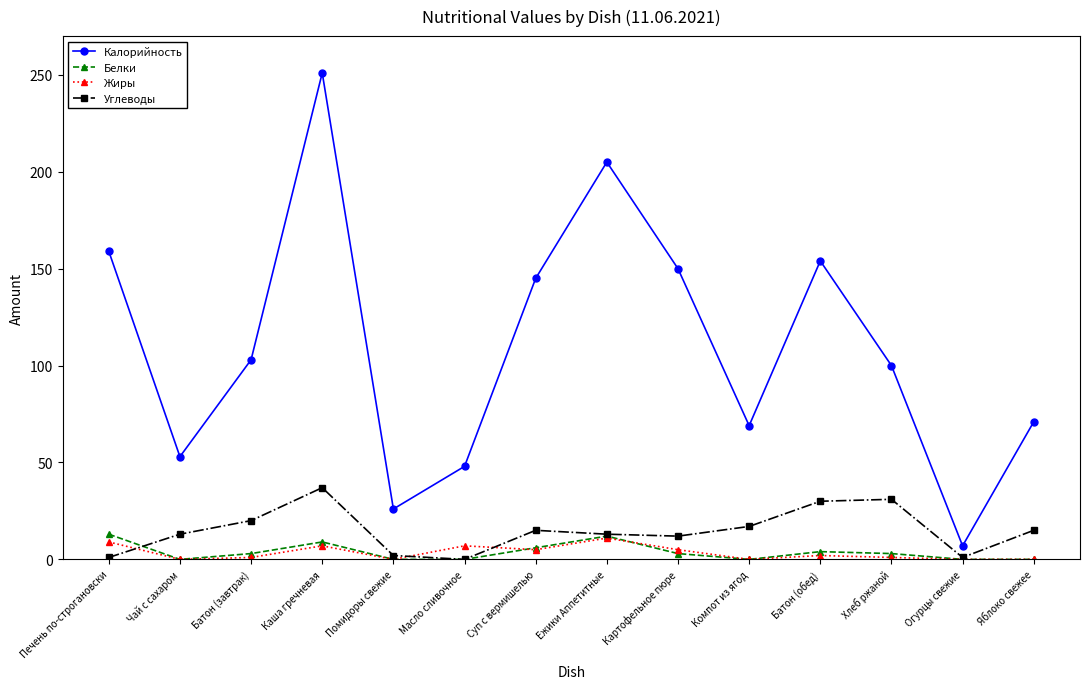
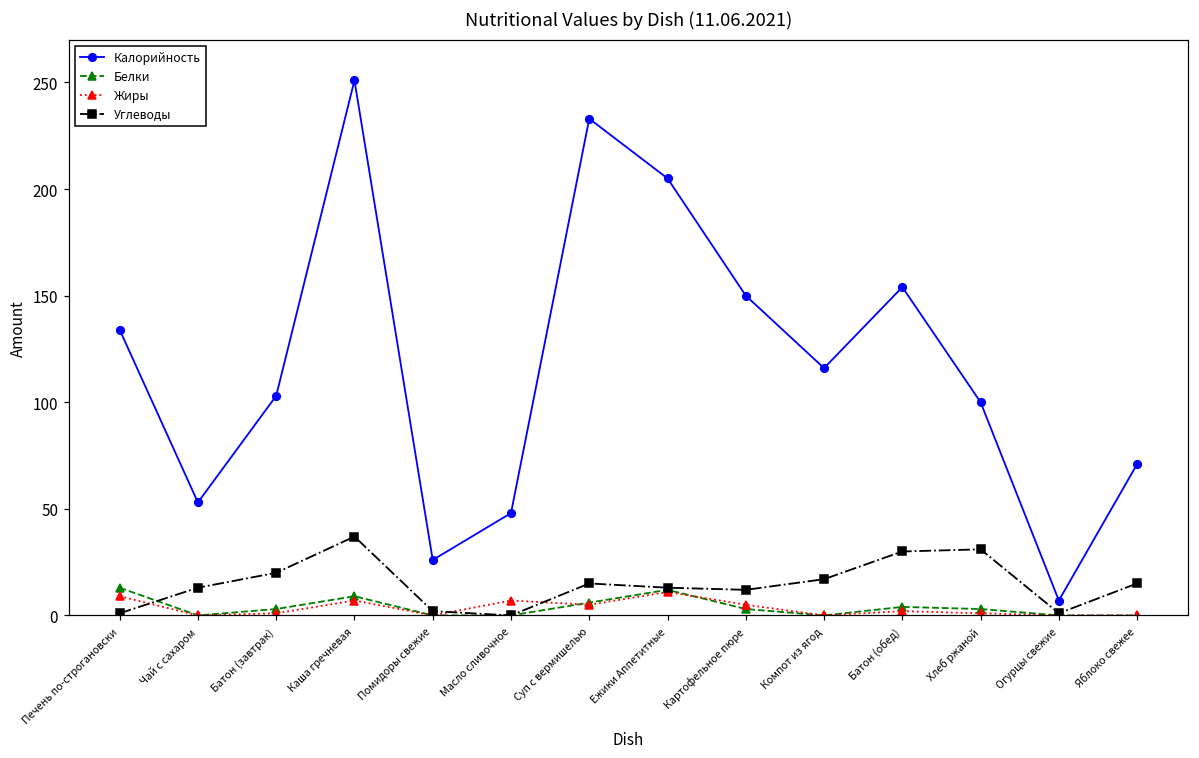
Калорийность, Печень по-строгановски: 159 -> 134
Калорийность, Суп с вермишелью: 145 -> 233
Калорийность, Компот из ягод: 69 -> 116
